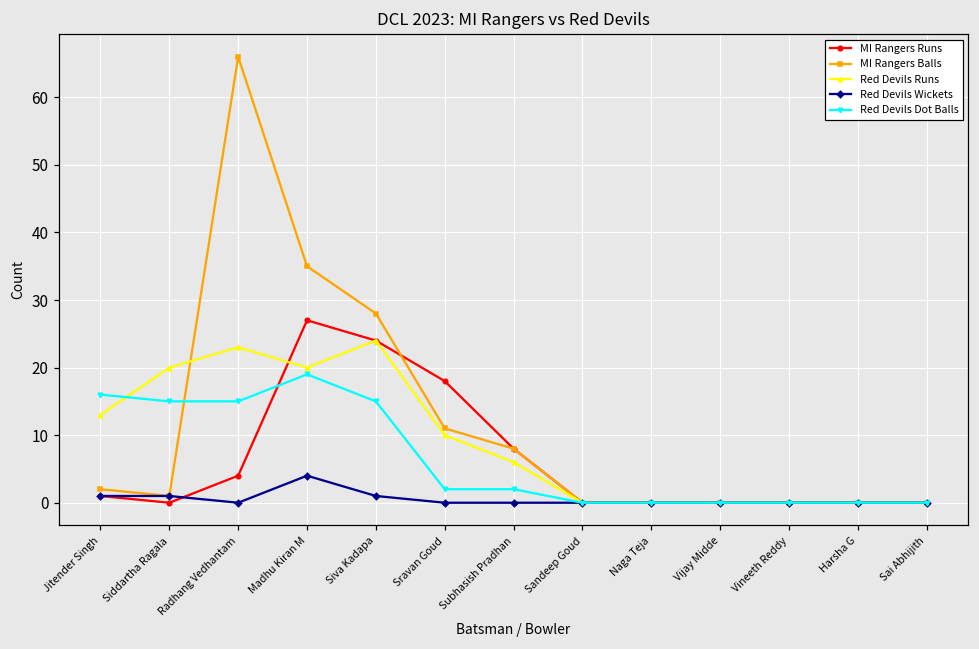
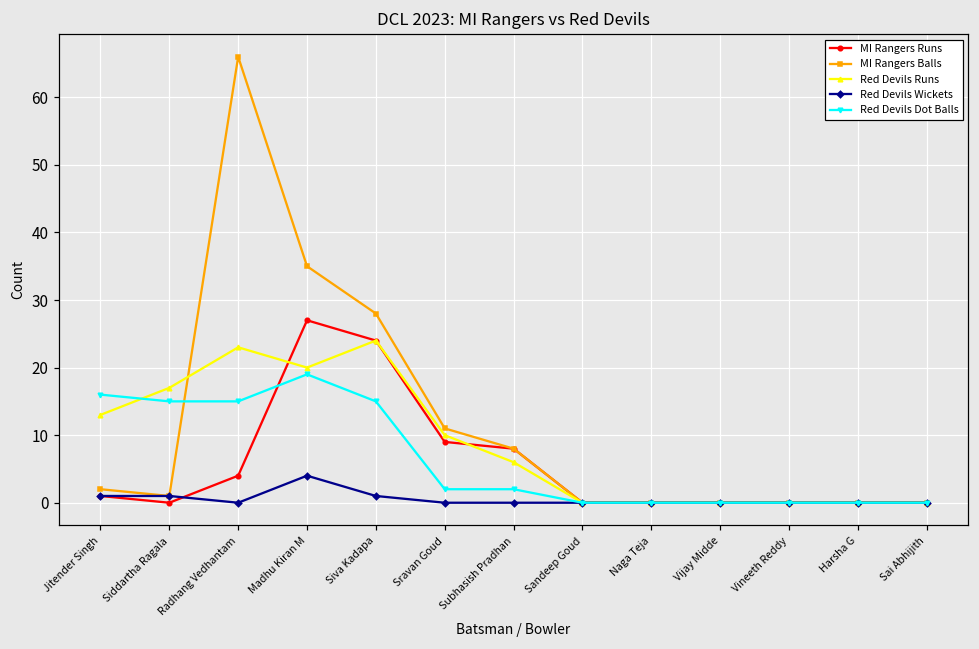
Red Devils Runs, Siddartha Ragala: 20 -> 17
MI Rangers Runs, Sravan Goud: 18 -> 9
